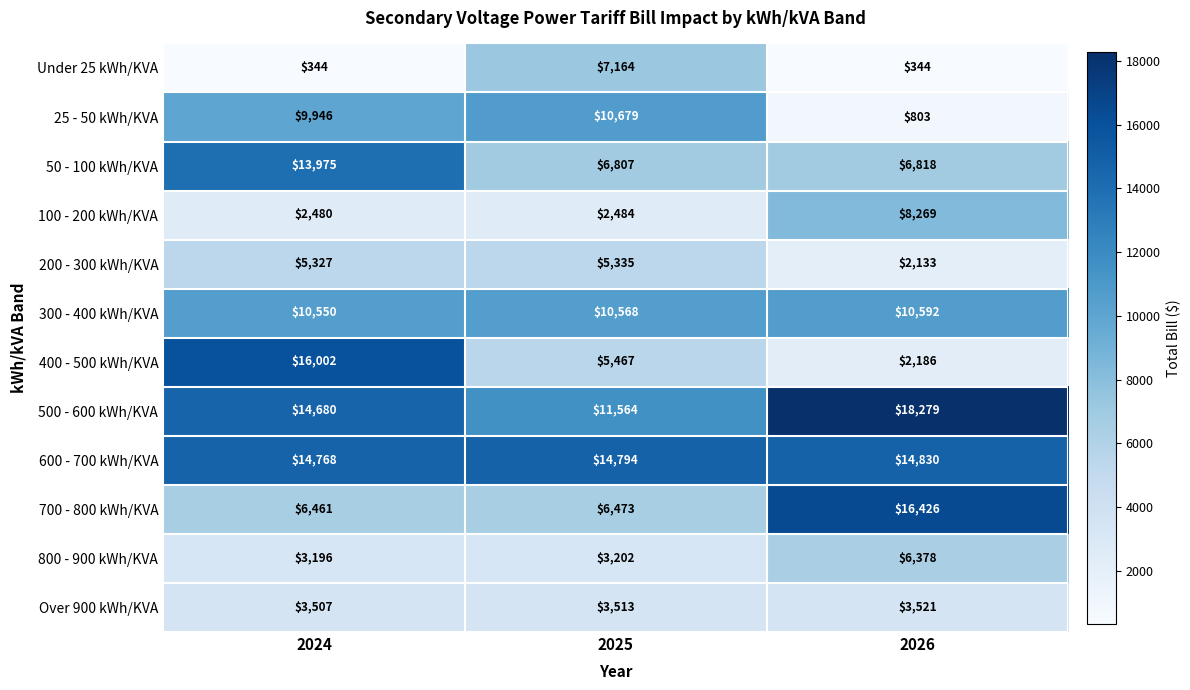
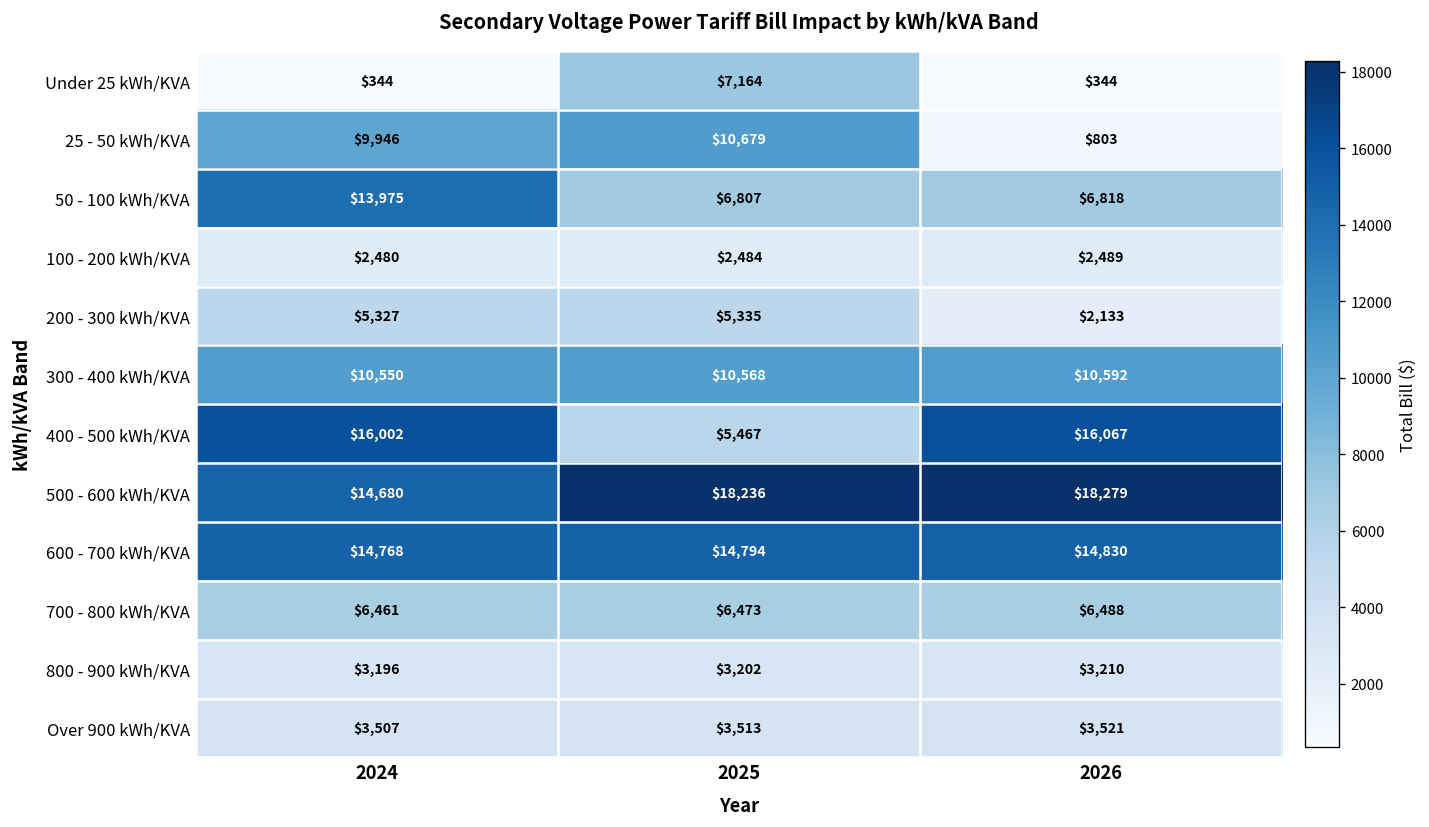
100 - 200 kWh/KVA, 2026: $8,269 -> $2,489
400 - 500 kWh/KVA, 2026: $2,186 -> $16,067
500 - 600 kWh/KVA, 2025: $11,564 -> $18,236
700 - 800 kWh/KVA, 2026: $16,426 -> $6,488
800 - 900 kWh/KVA, 2026: $6,378 -> $3,210
